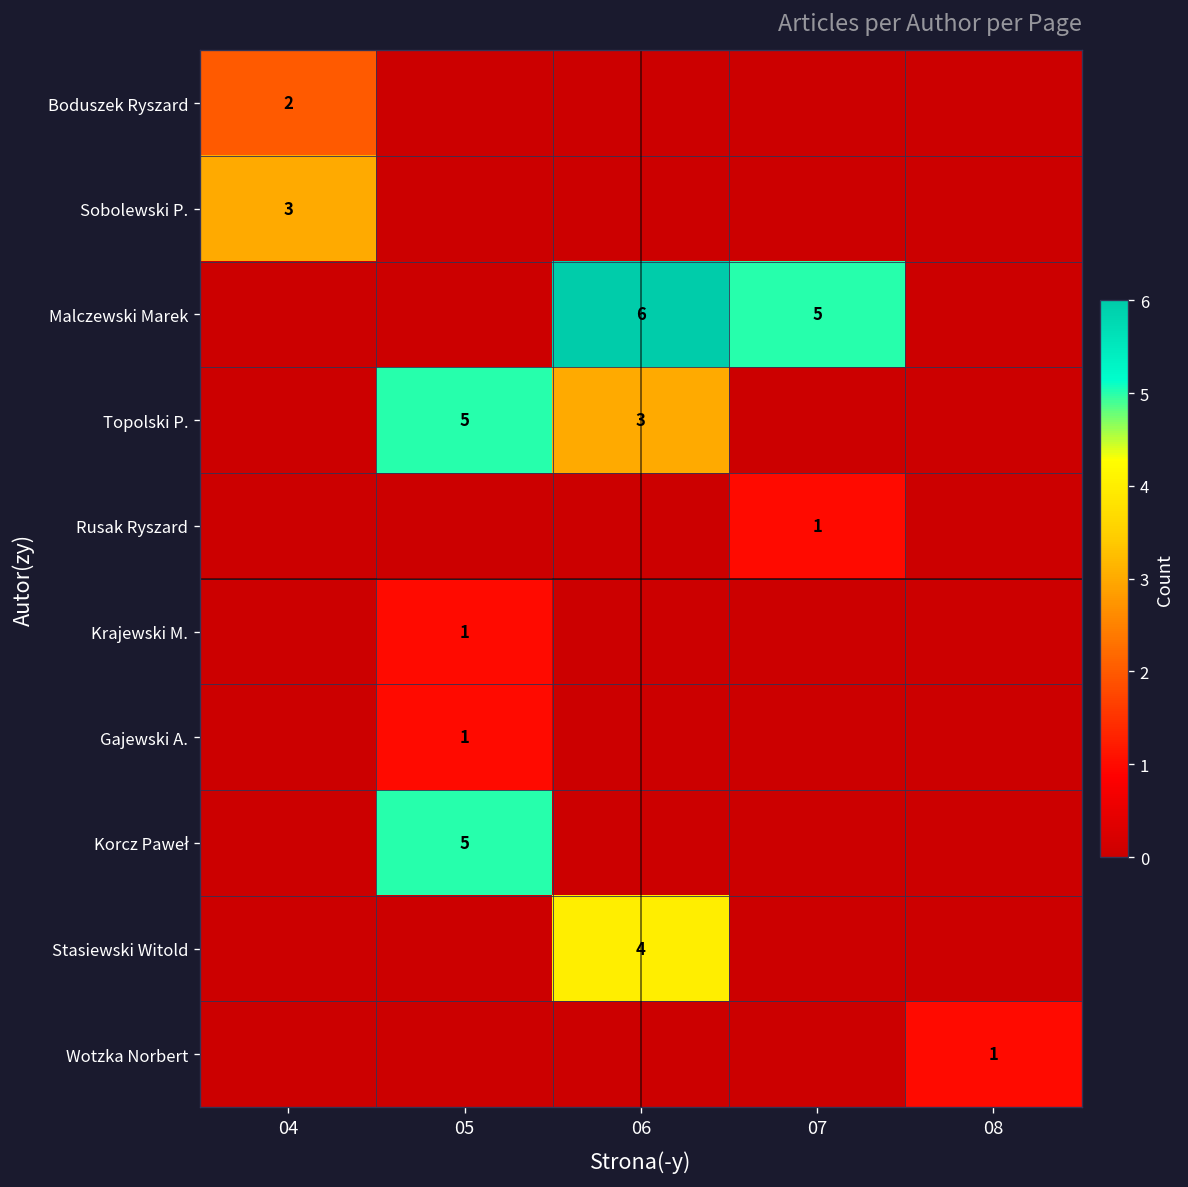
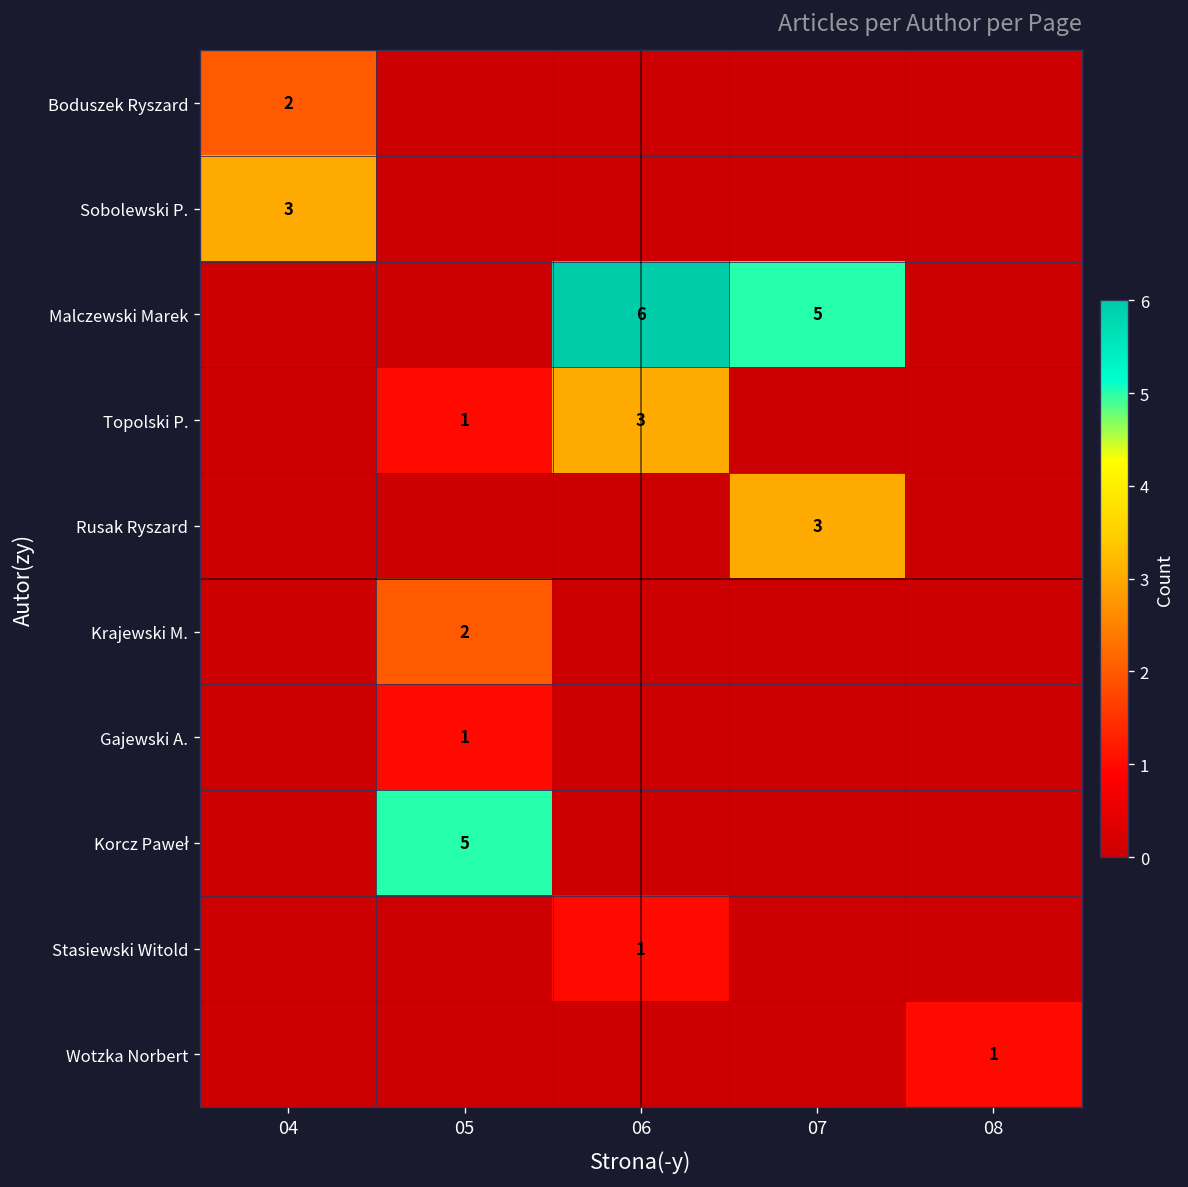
Topolski P., 05: 5 -> 1
Rusak Ryszard, 07: 1 -> 3
Krajewski M., 05: 1 -> 2
Stasiewski Witold, 06: 4 -> 1
